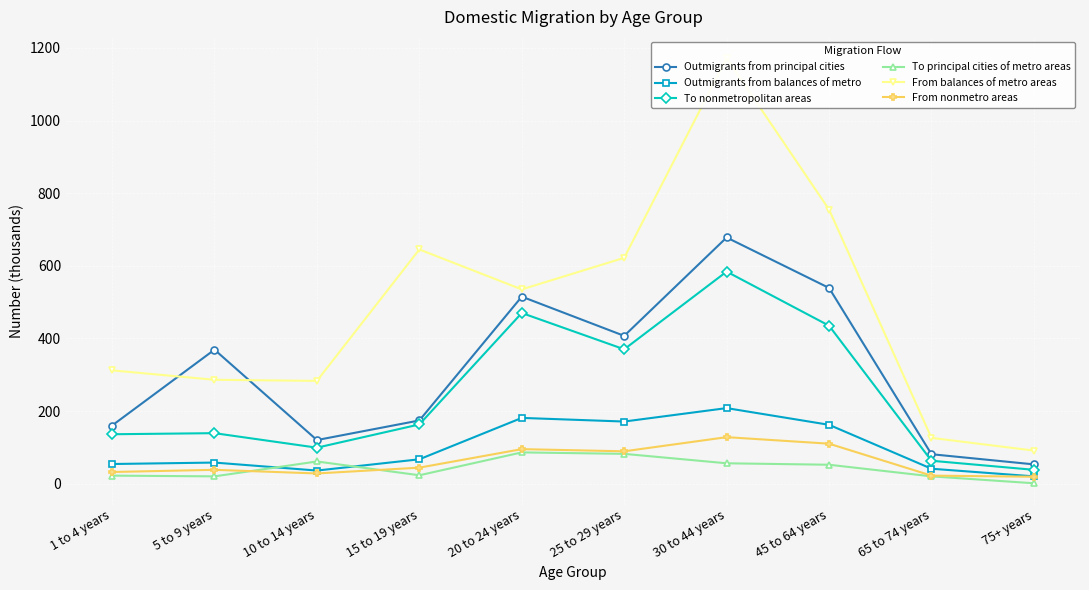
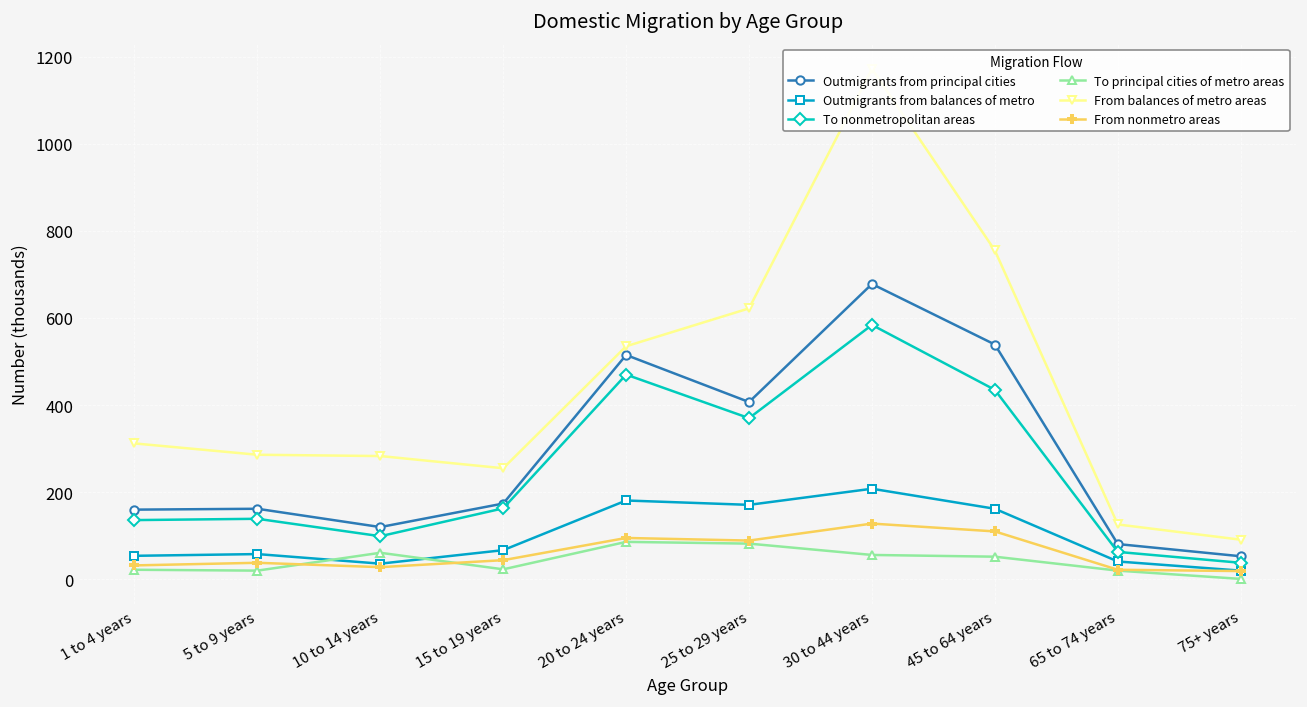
Outmigrants from principal cities, 5 to 9 years: 370 -> 160
From balances of metro areas, 15 to 19 years: 650 -> 260
